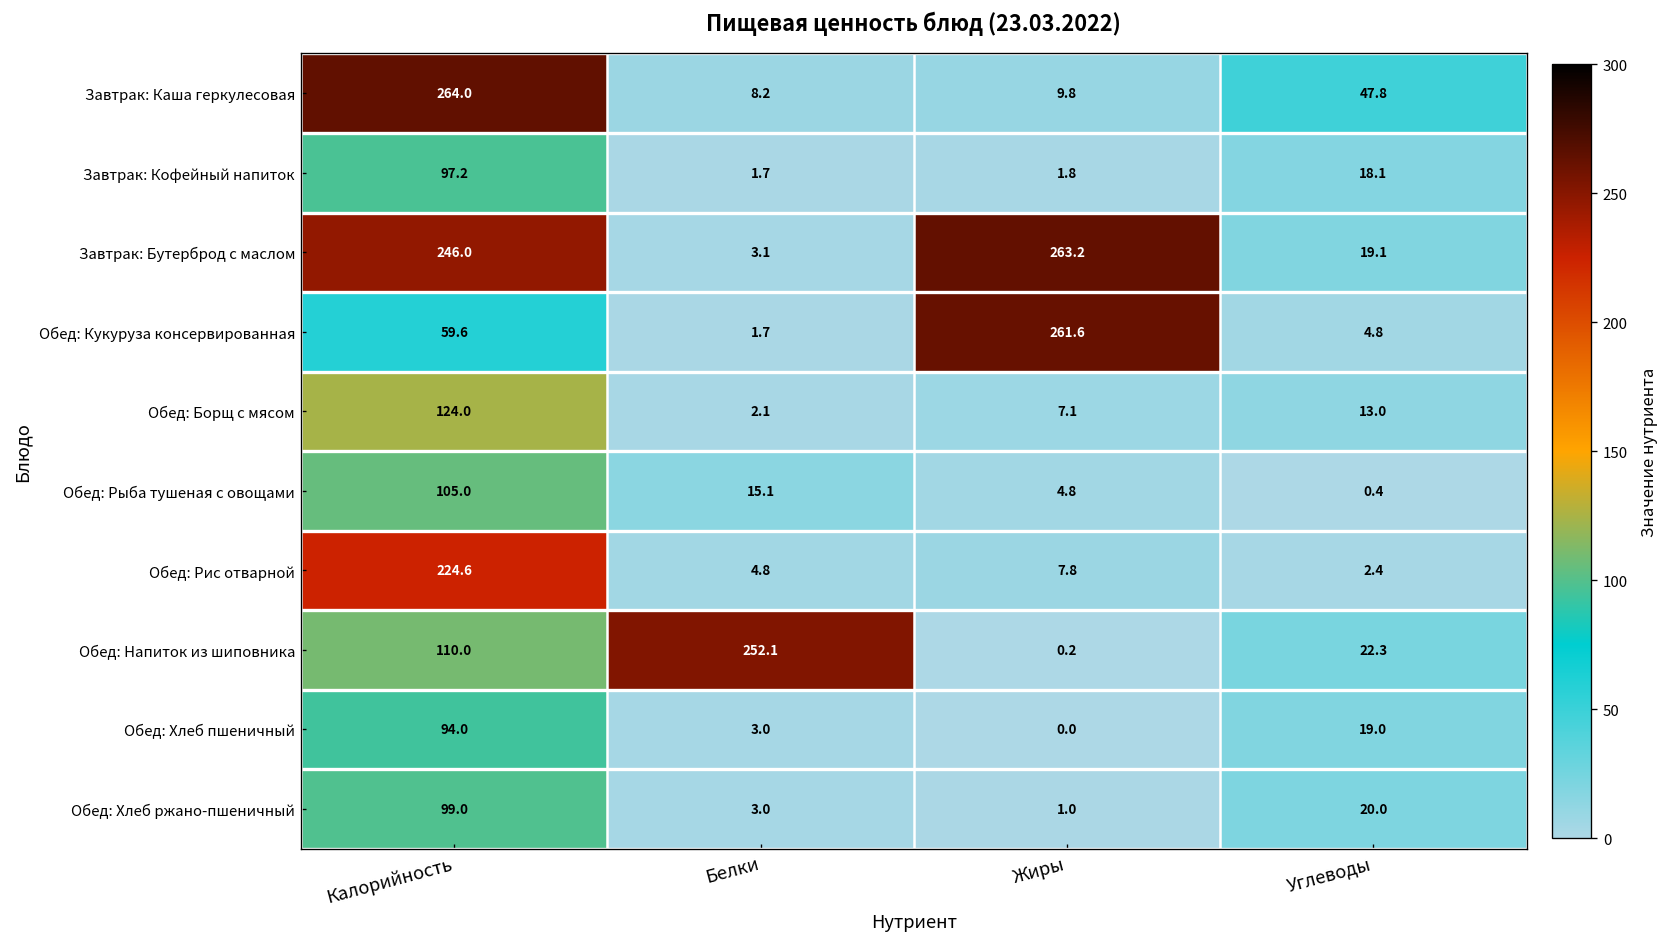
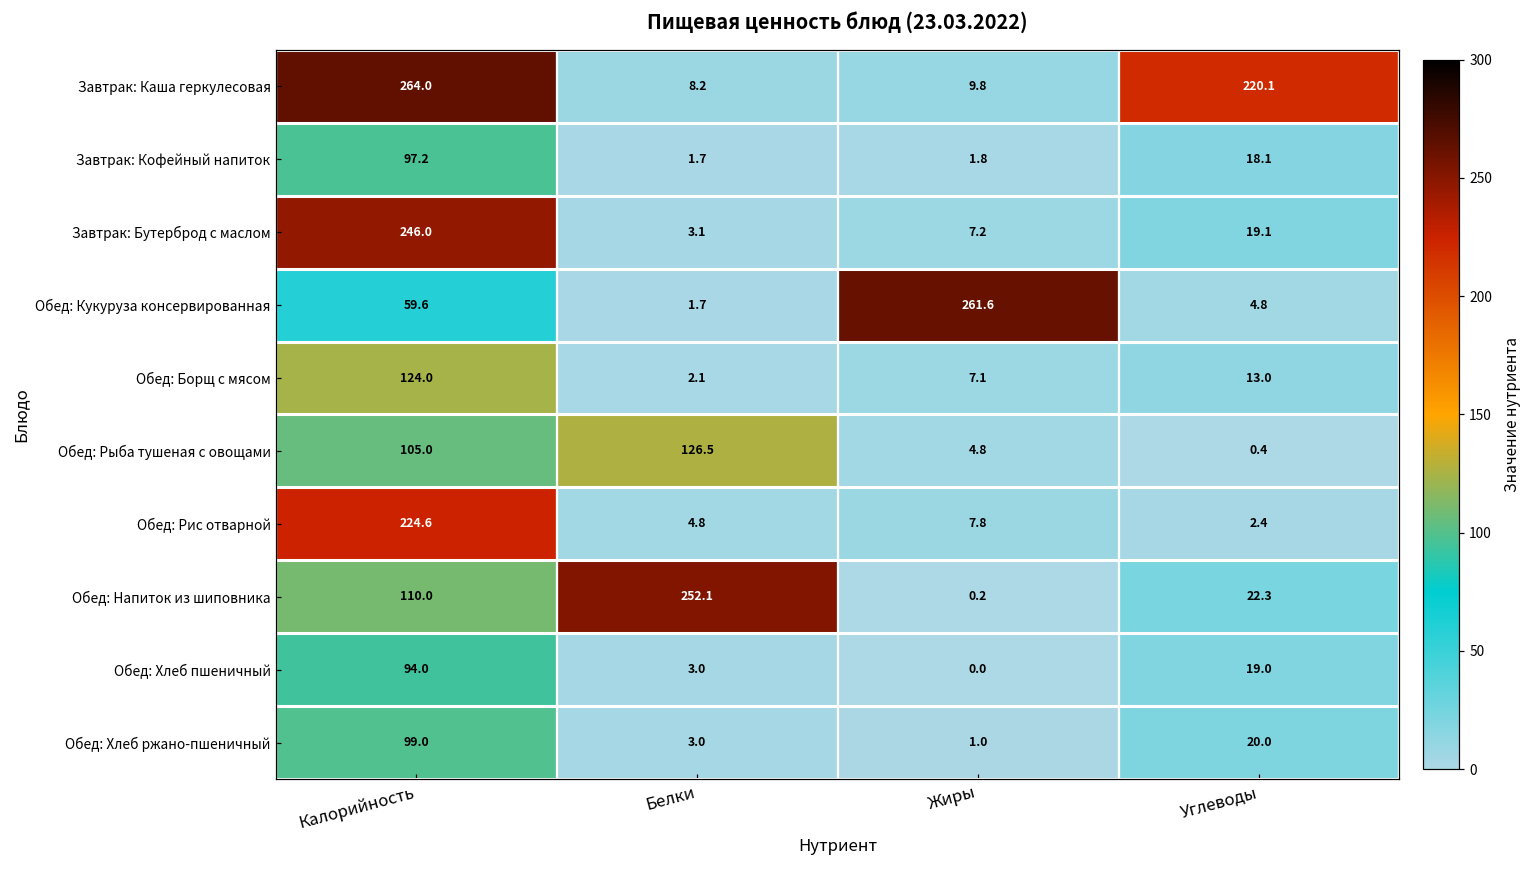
Завтрак: Каша геркулесовая, Углеводы: 47.8 -> 220.1
Завтрак: Бутерброд с маслом, Жиры: 263.2 -> 7.2
Обед: Рыба тушеная с овощами, Белки: 15.1 -> 126.5
